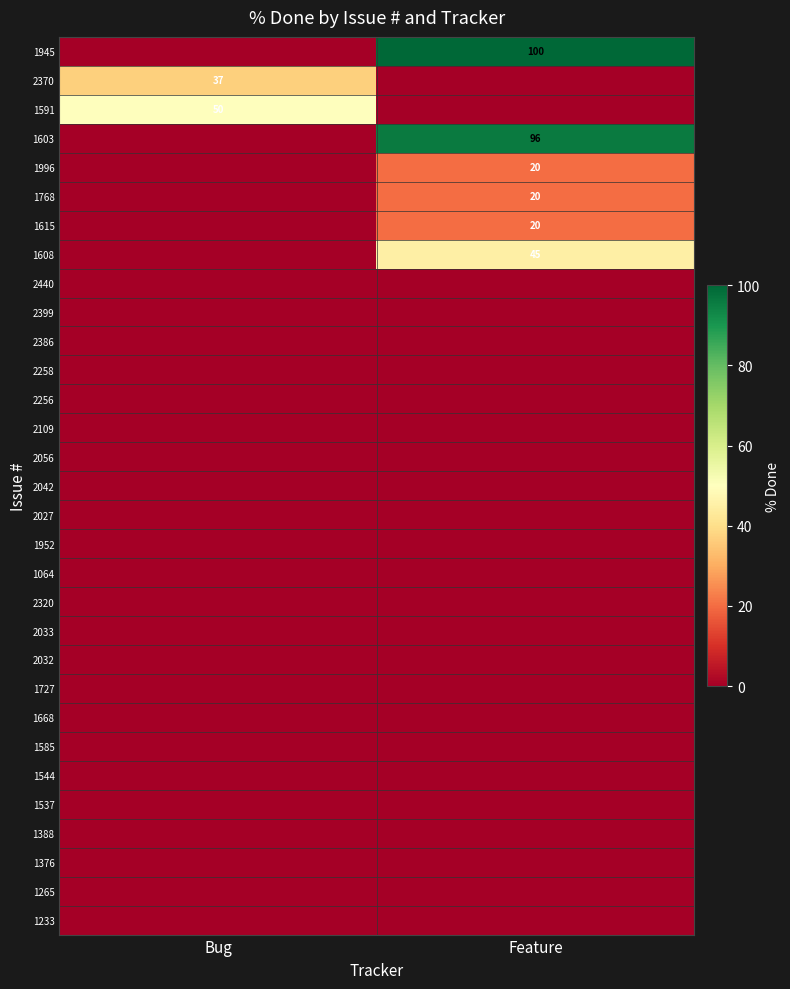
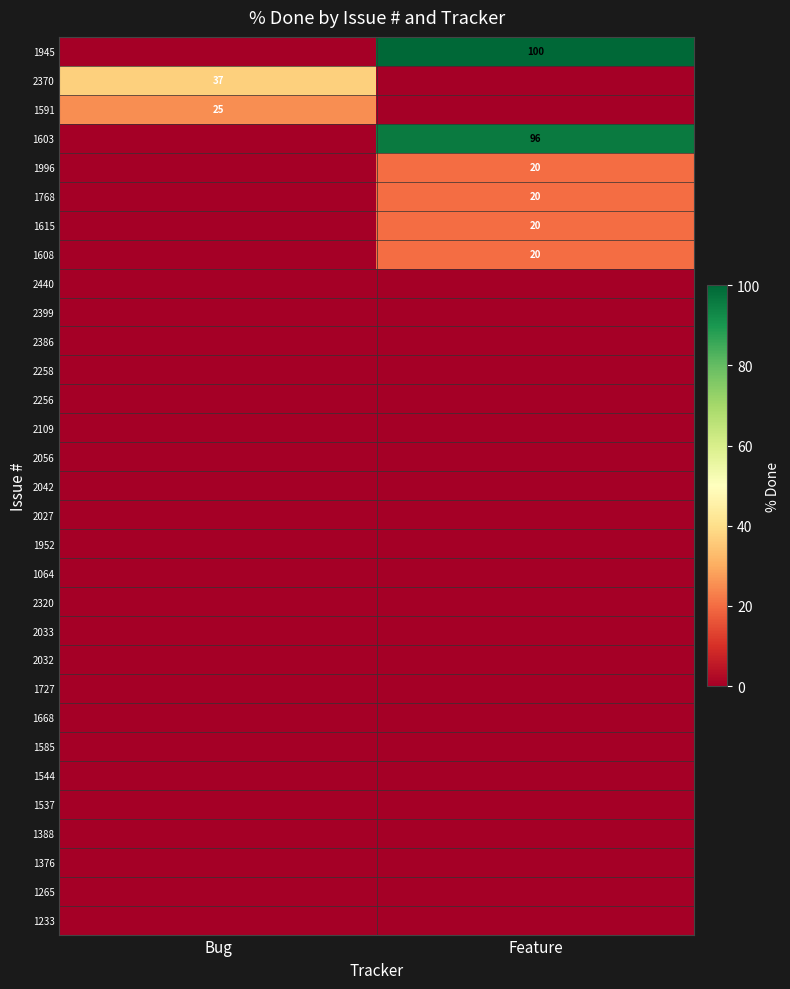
1591, Bug: 50 -> 25
1608, Feature: 45 -> 20
